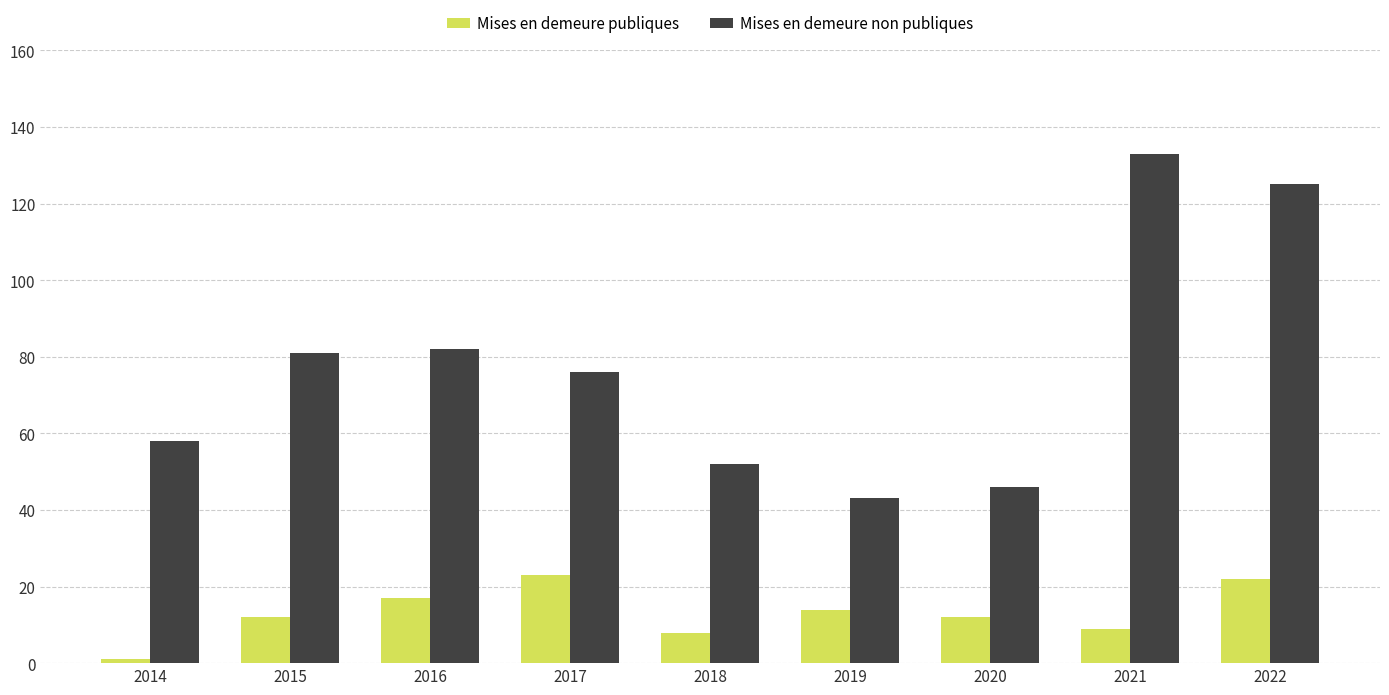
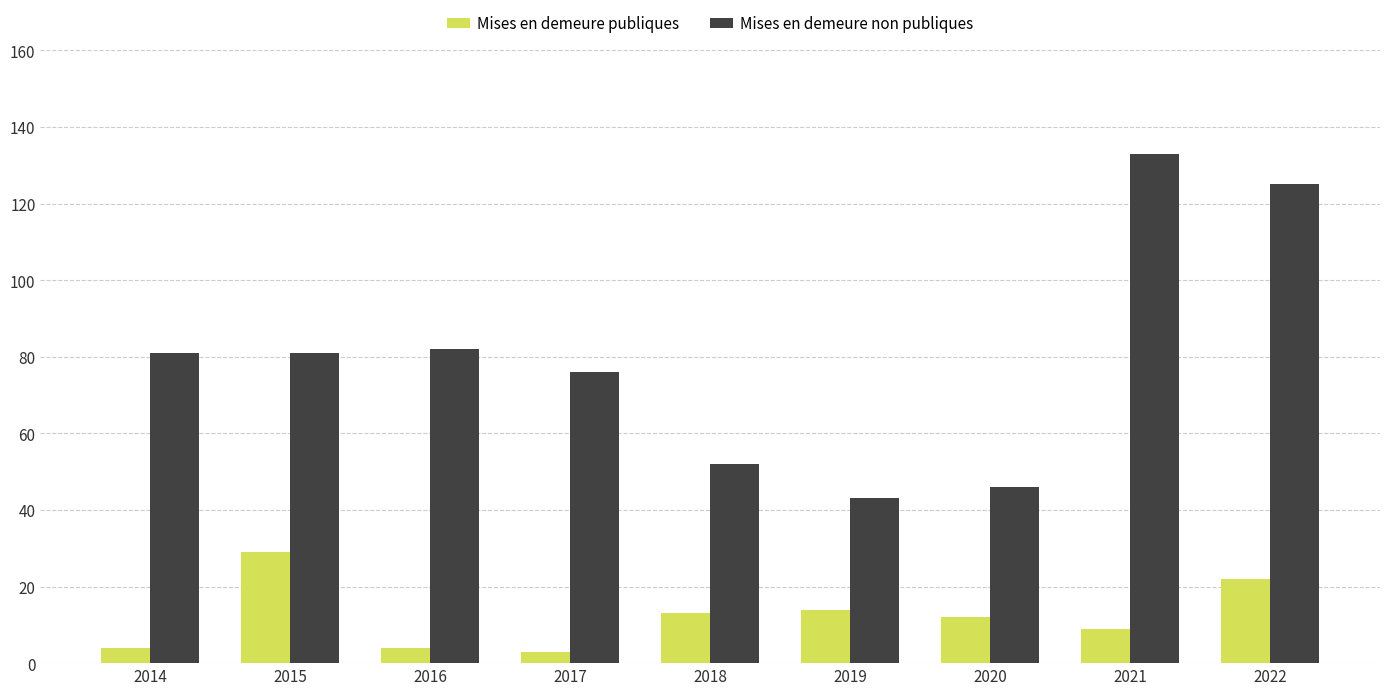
Mises en demeure publiques, 2014: 1 -> 4
Mises en demeure non publiques, 2014: 58 -> 81
Mises en demeure publiques, 2015: 12 -> 29
Mises en demeure publiques, 2016: 17 -> 4
Mises en demeure publiques, 2017: 23 -> 3
Mises en demeure publiques, 2018: 8 -> 13
